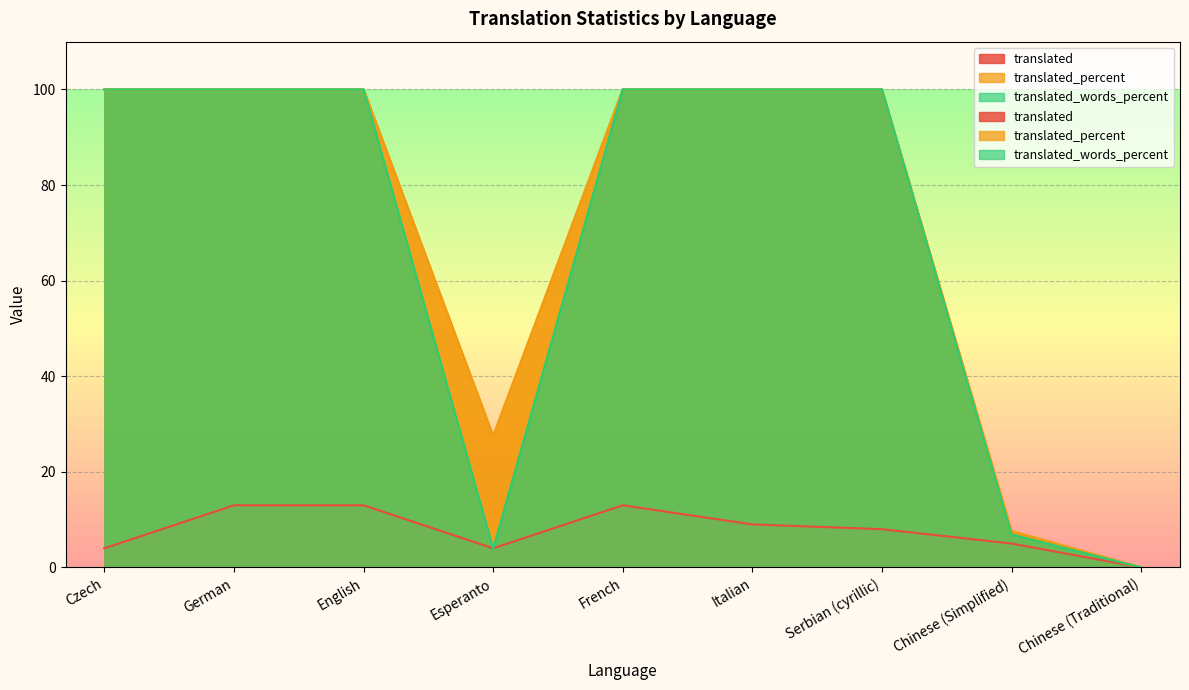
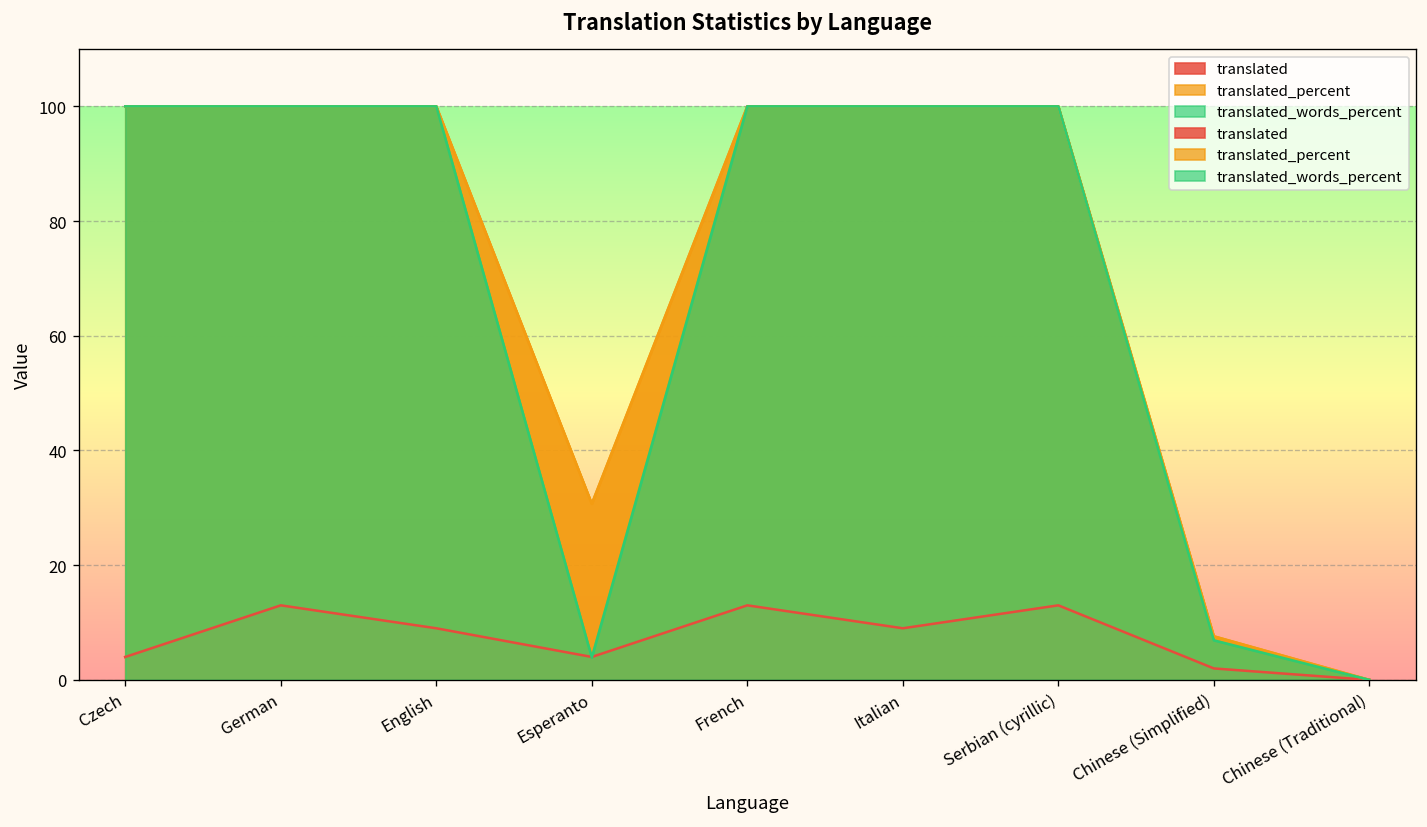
translated, English: 13 -> 9
translated_percent, Esperanto: 28 -> 31
translated, Serbian (cyrillic): 8 -> 13
translated, Chinese (Simplified): 5 -> 2
